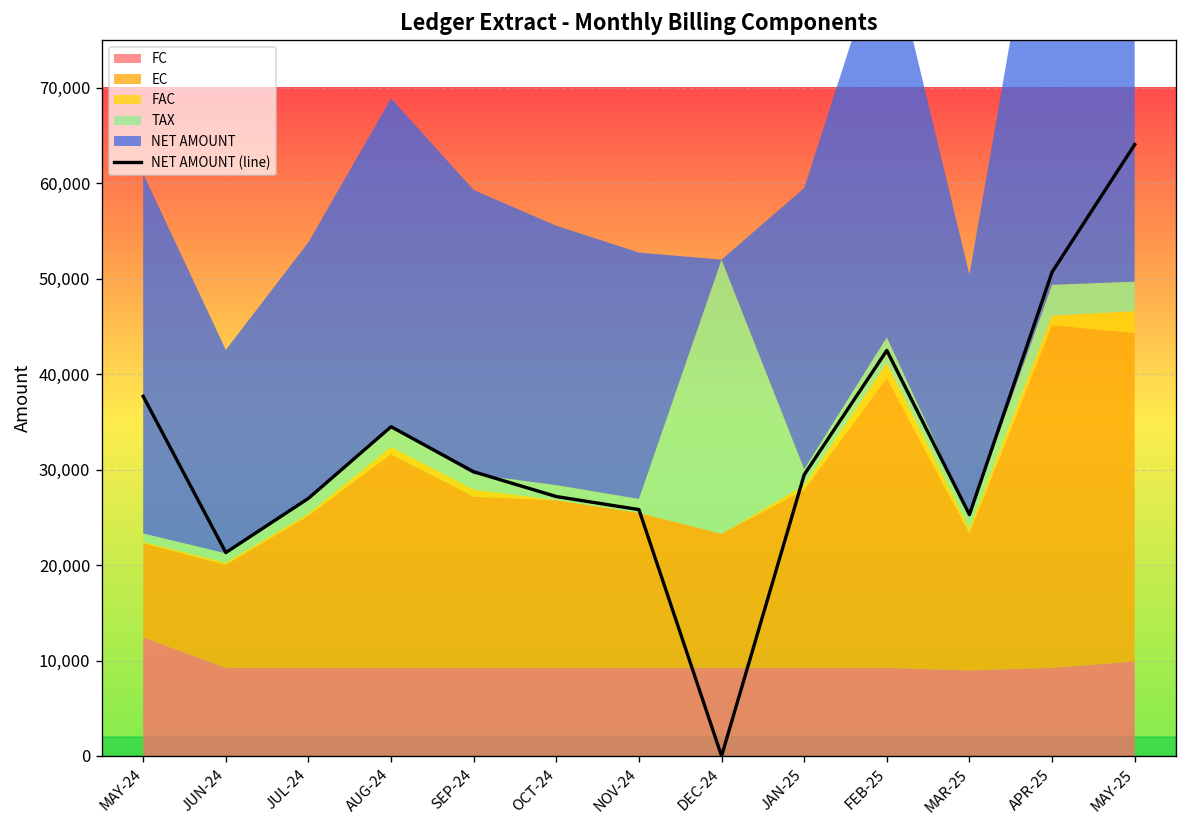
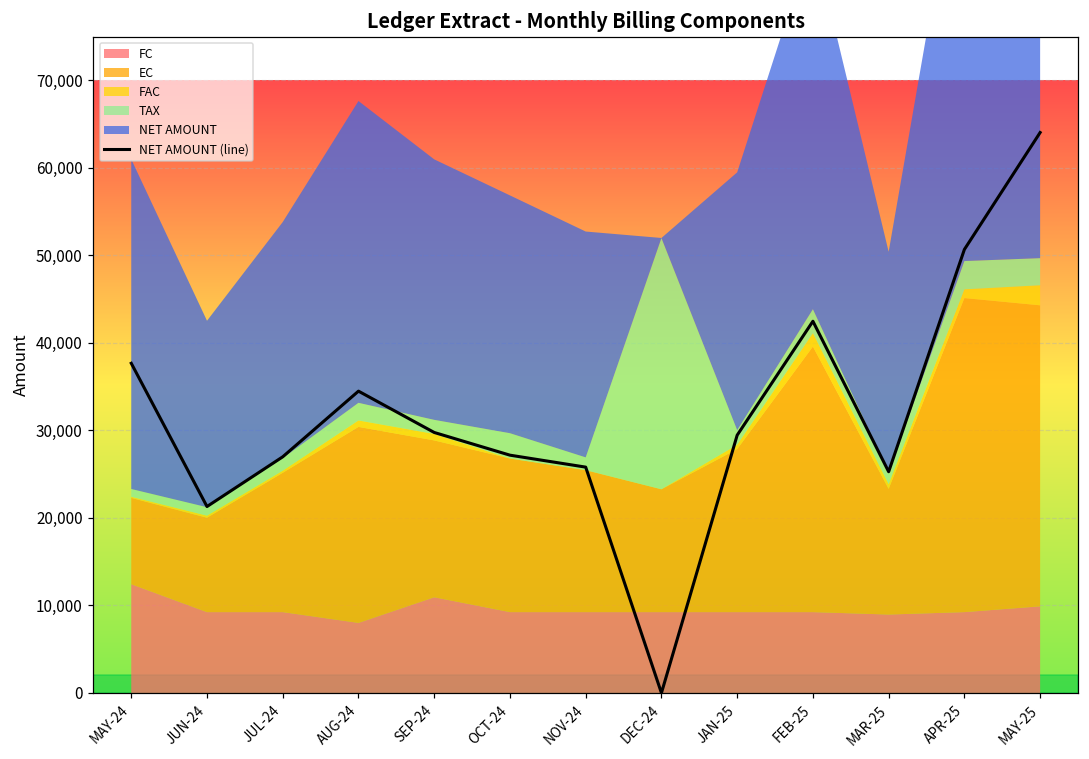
FC, AUG-24: 9,000 -> 8,000
FC, SEP-24: 9,000 -> 11,000
TAX, OCT-24: 2,000 -> 3,000
